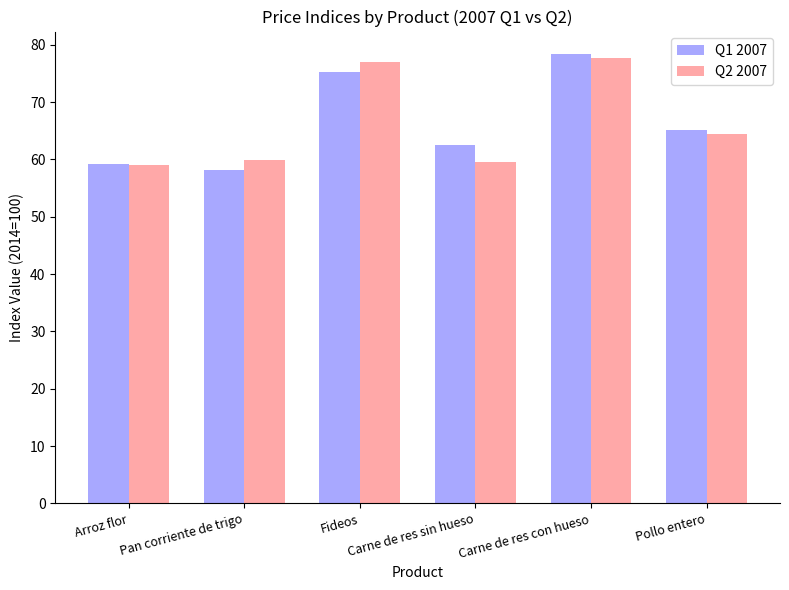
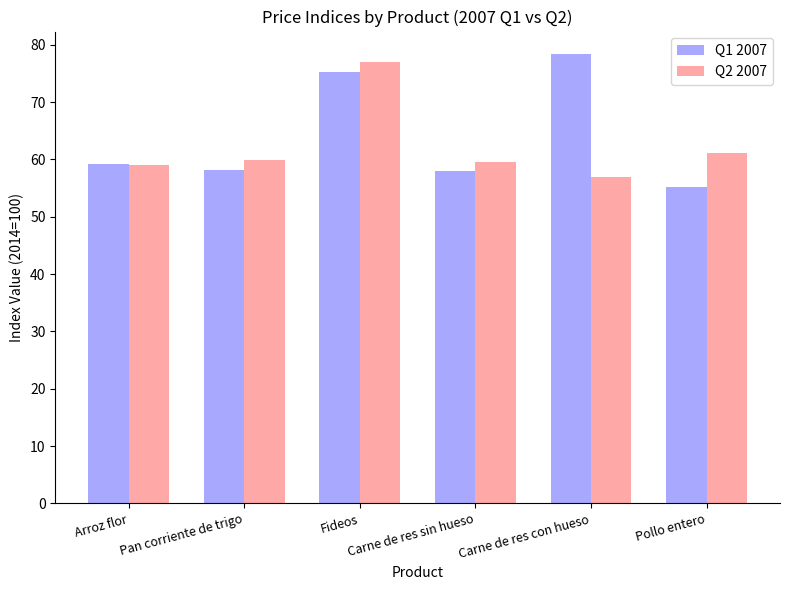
Q1 2007, Carne de res sin hueso: 63 -> 58
Q2 2007, Carne de res con hueso: 78 -> 57
Q1 2007, Pollo entero: 65 -> 55
Q2 2007, Pollo entero: 64 -> 61
